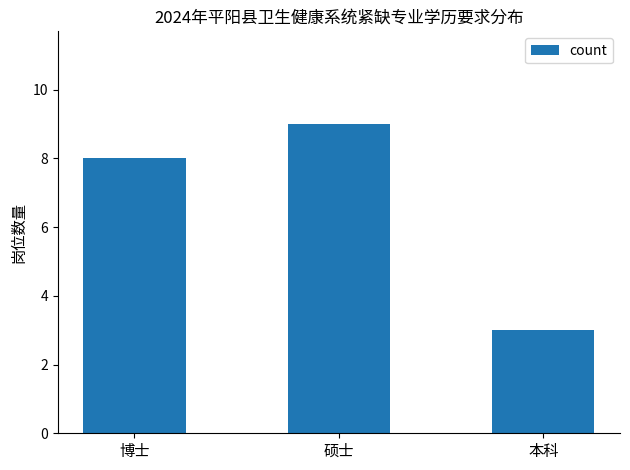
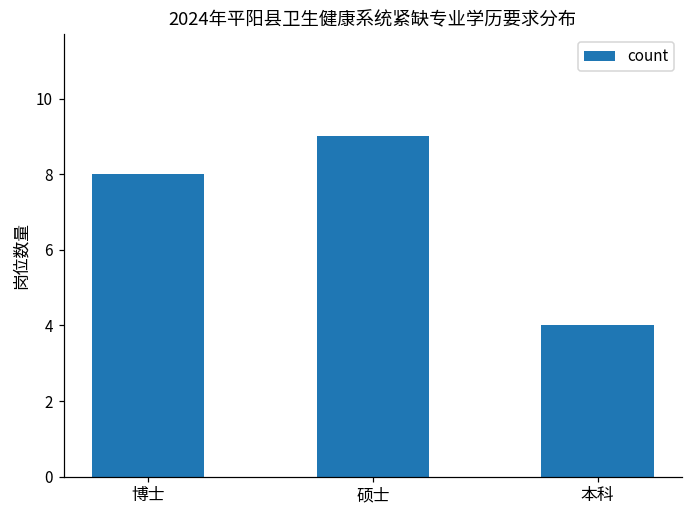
本科: 3 -> 4
